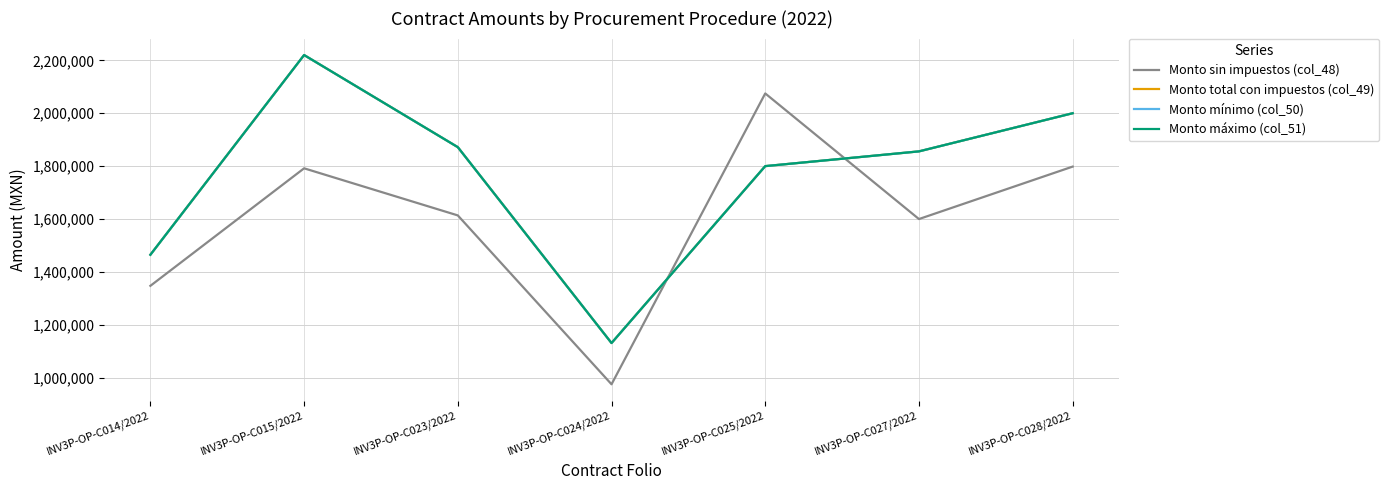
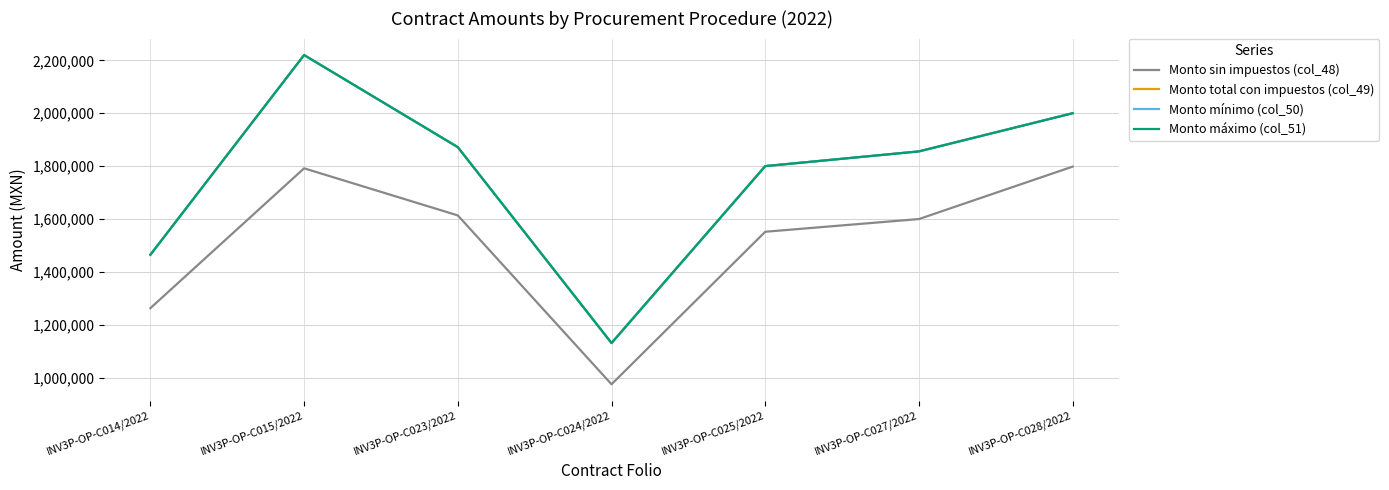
Monto sin impuestos (col_48), INV3P-OP-C014/2022: 1,350,000 -> 1,260,000
Monto sin impuestos (col_48), INV3P-OP-C025/2022: 2,070,000 -> 1,550,000
